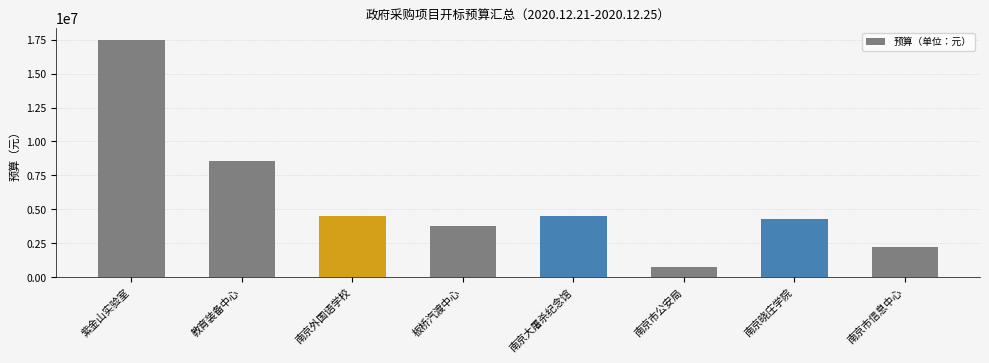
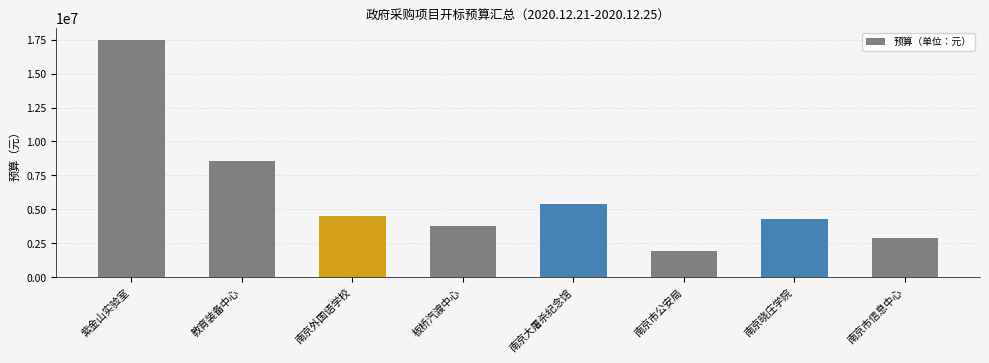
南京大屠杀纪念馆: 4500000 -> 5400000
南京市公安局: 800000 -> 1900000
南京市信息中心: 2200000 -> 2900000
